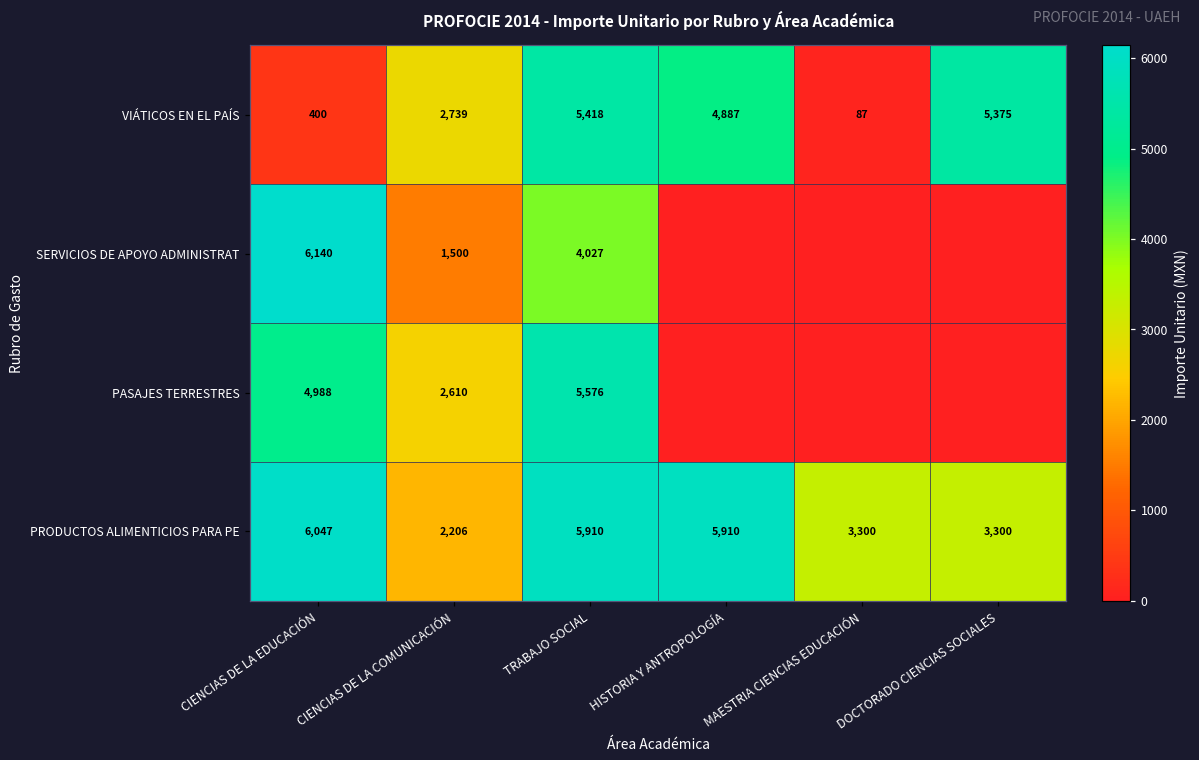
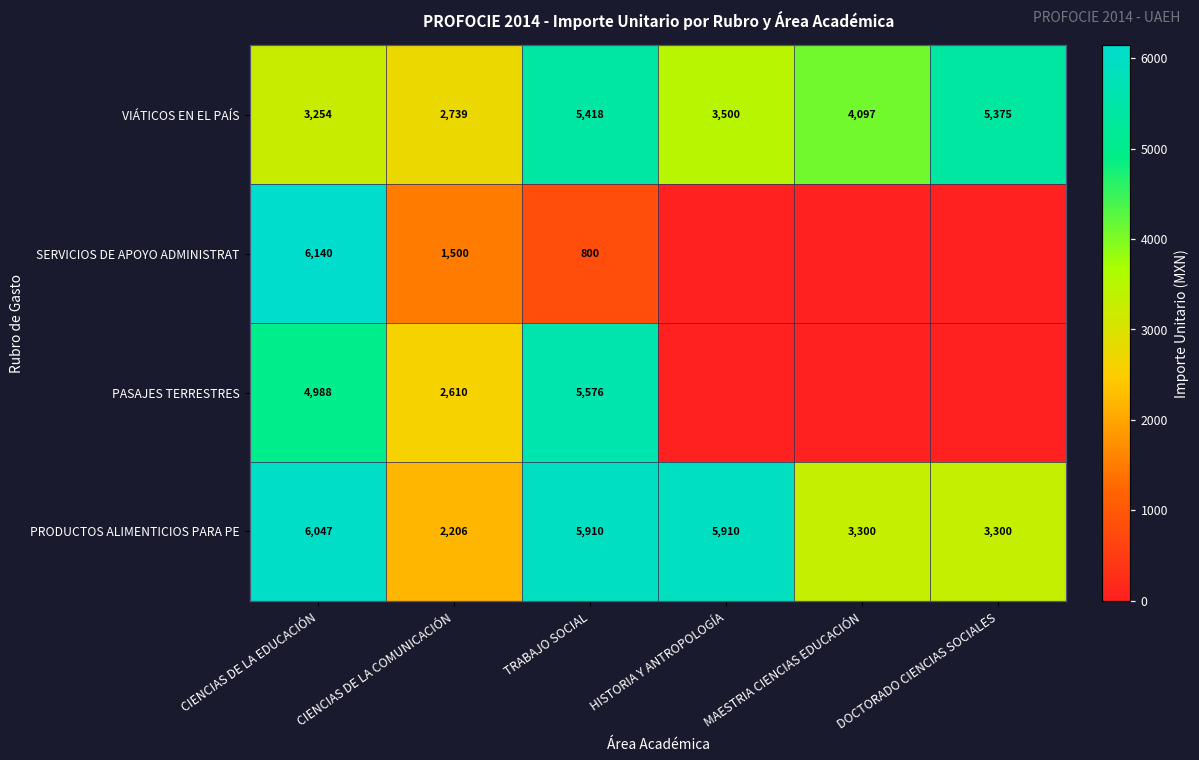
VIÁTICOS EN EL PAÍS, CIENCIAS DE LA EDUCACIÓN: 400 -> 3,254
VIÁTICOS EN EL PAÍS, HISTORIA Y ANTROPOLOGÍA: 4,887 -> 3,500
VIÁTICOS EN EL PAÍS, MAESTRIA CIENCIAS EDUCACIÓN: 87 -> 4,097
SERVICIOS DE APOYO ADMINISTRAT, TRABAJO SOCIAL: 4,027 -> 800
